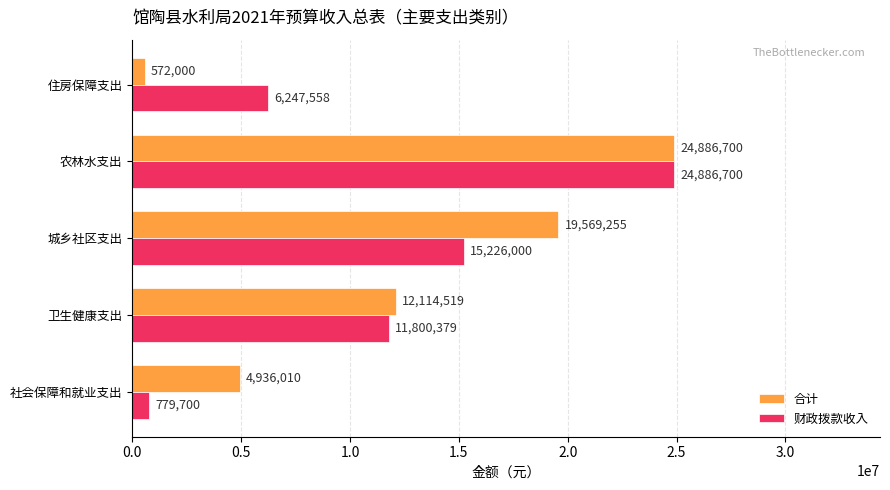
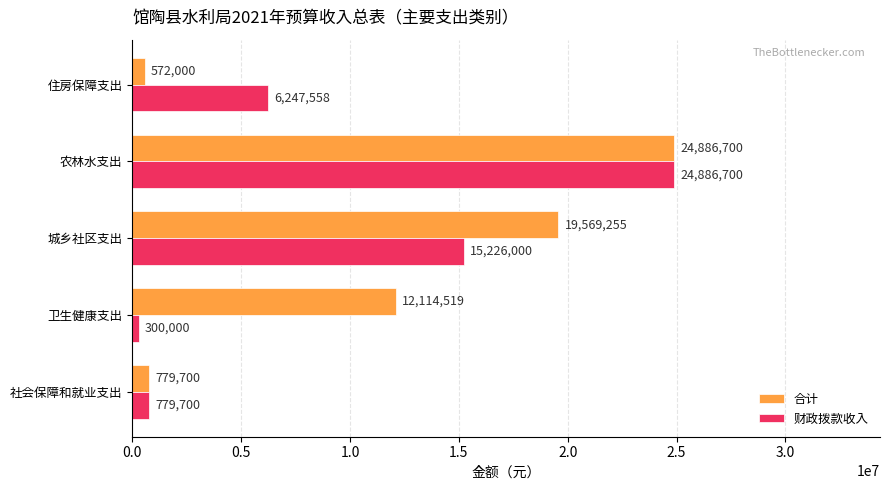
财政拨款收入, 卫生健康支出: 11,800,379 -> 300,000
合计, 社会保障和就业支出: 4,936,010 -> 779,700
